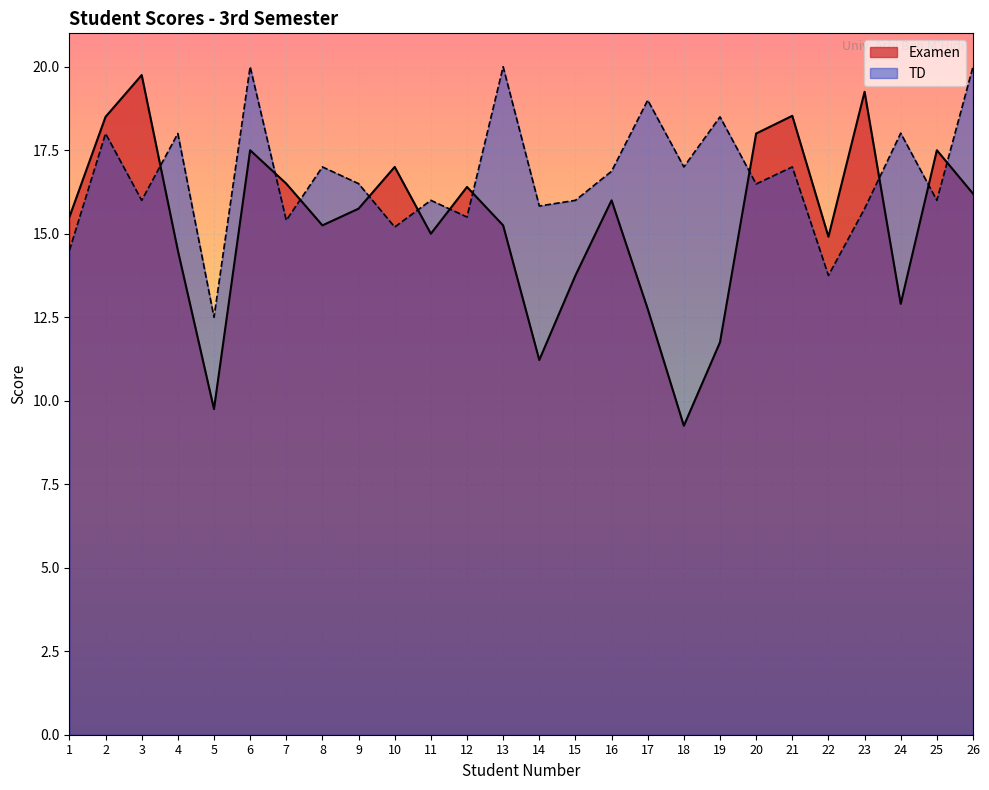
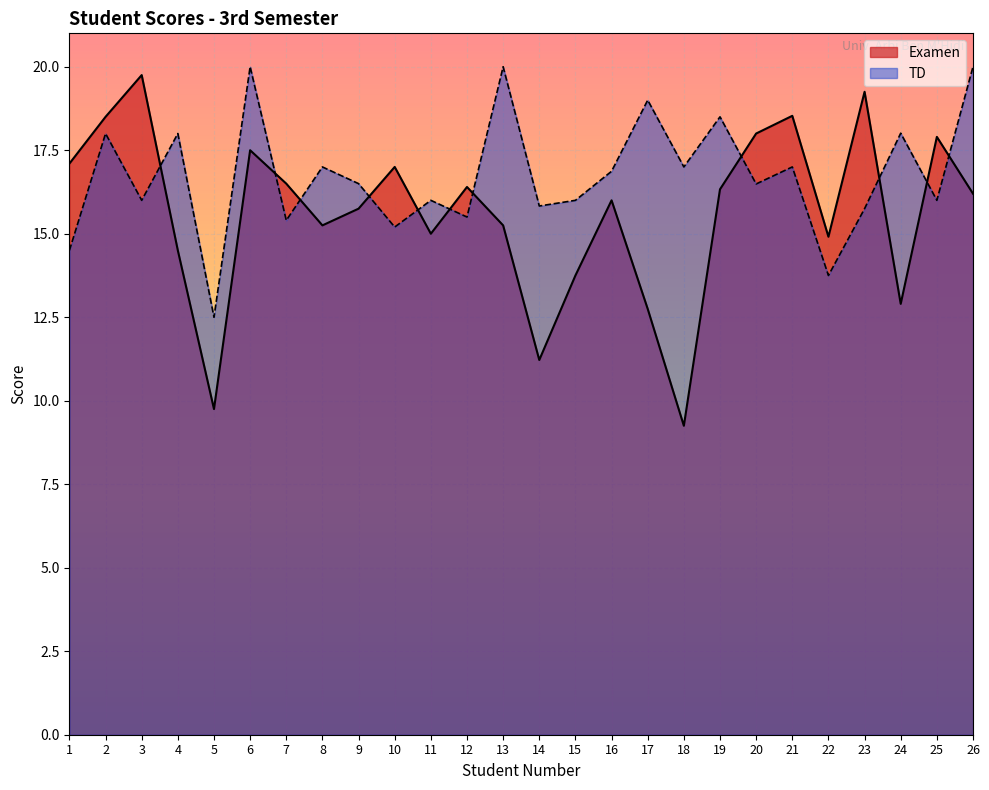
Examen, 1: 15.5 -> 17.1
Examen, 19: 11.8 -> 16.3
Examen, 25: 17.5 -> 17.9
